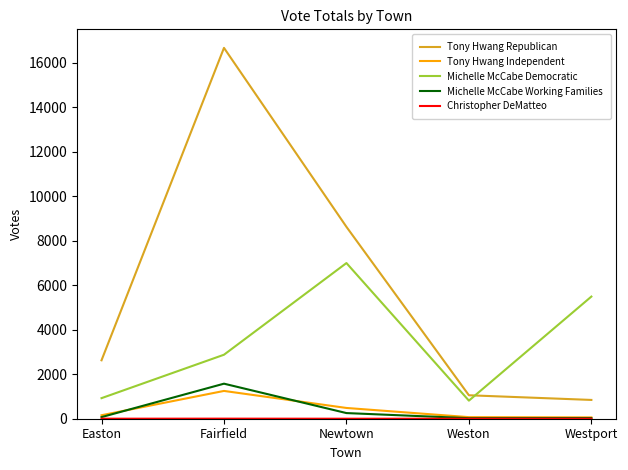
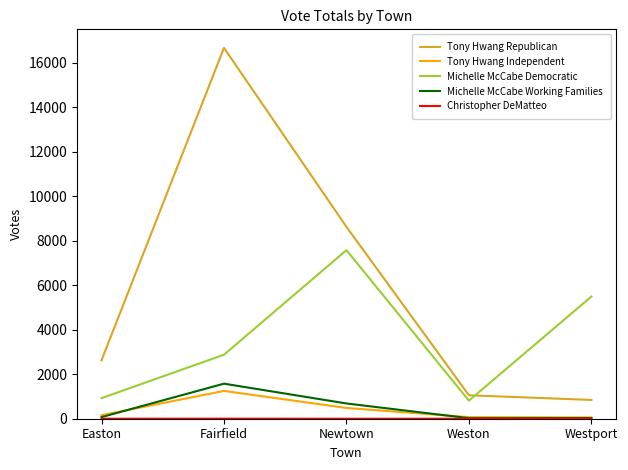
Michelle McCabe Democratic, Newtown: 7000 -> 7600
Michelle McCabe Working Families, Newtown: 300 -> 700
